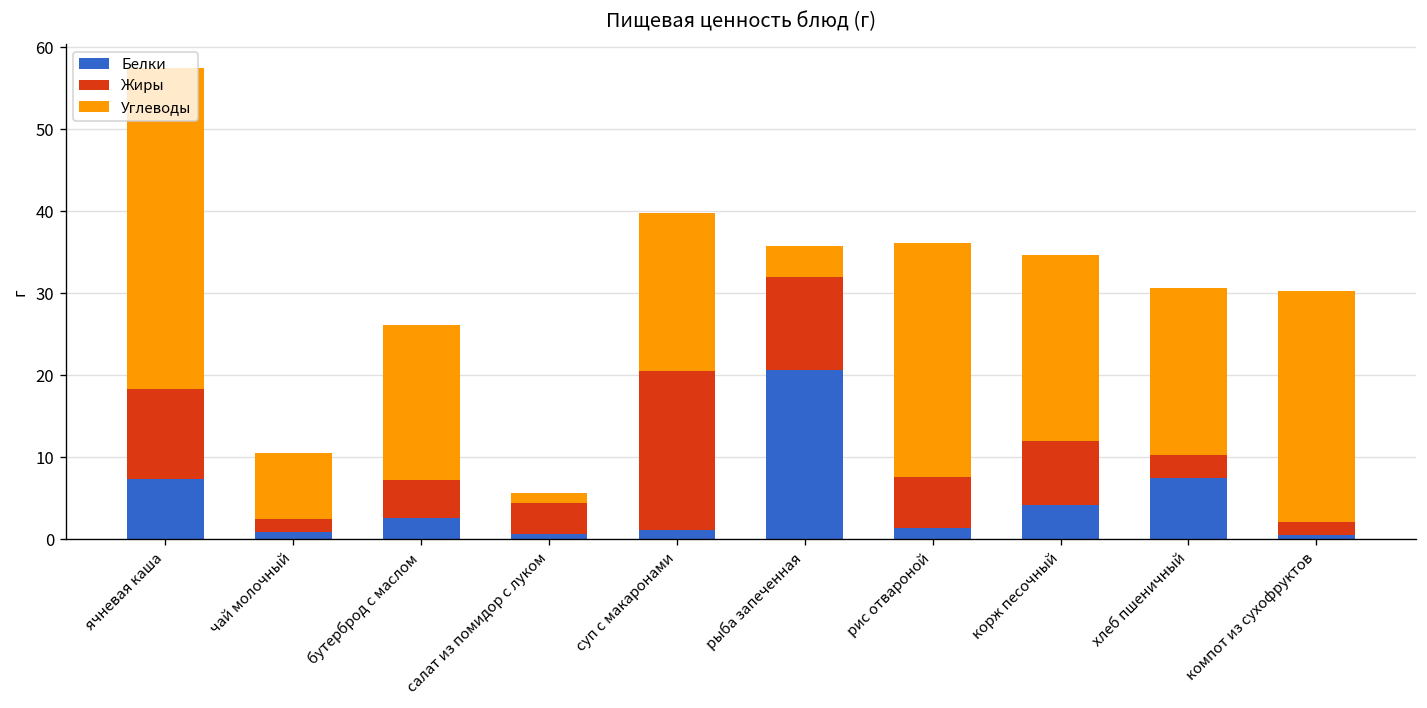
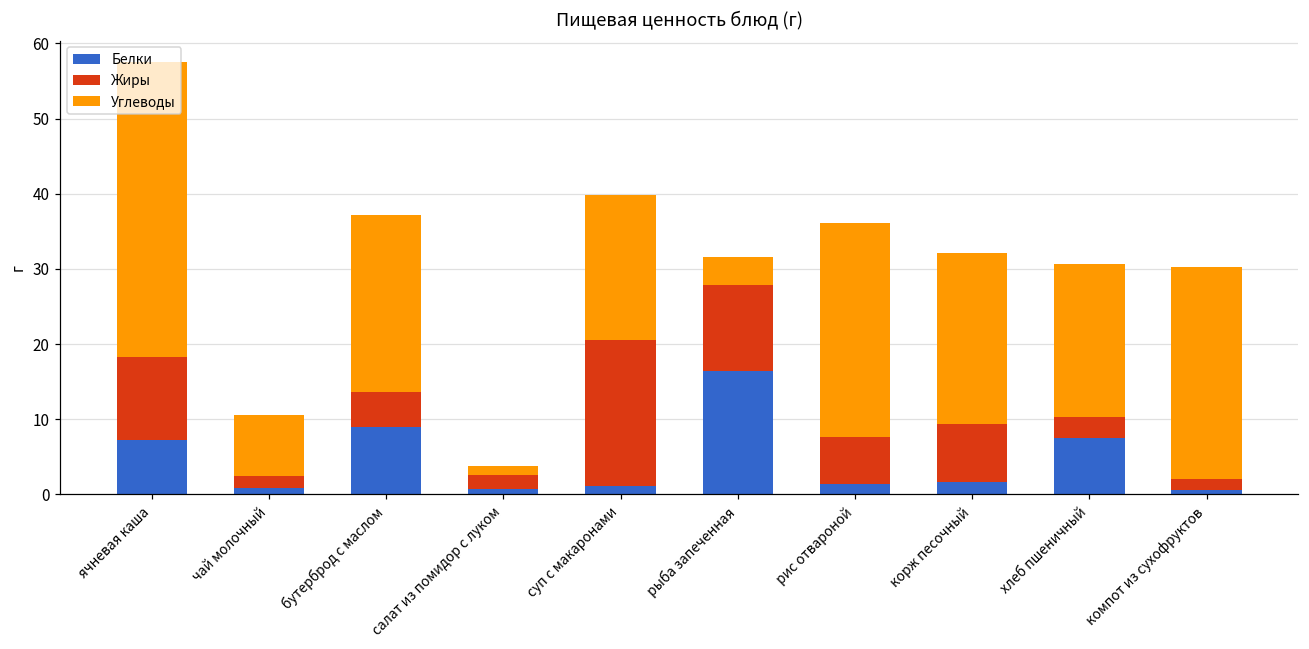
Белки, бутерброд с маслом: 3 -> 9
Углеводы, бутерброд с маслом: 19 -> 24
Жиры, салат из помидор с луком: 4 -> 2
Белки, рыба запеченная: 21 -> 16
Белки, корж песочный: 4 -> 2
